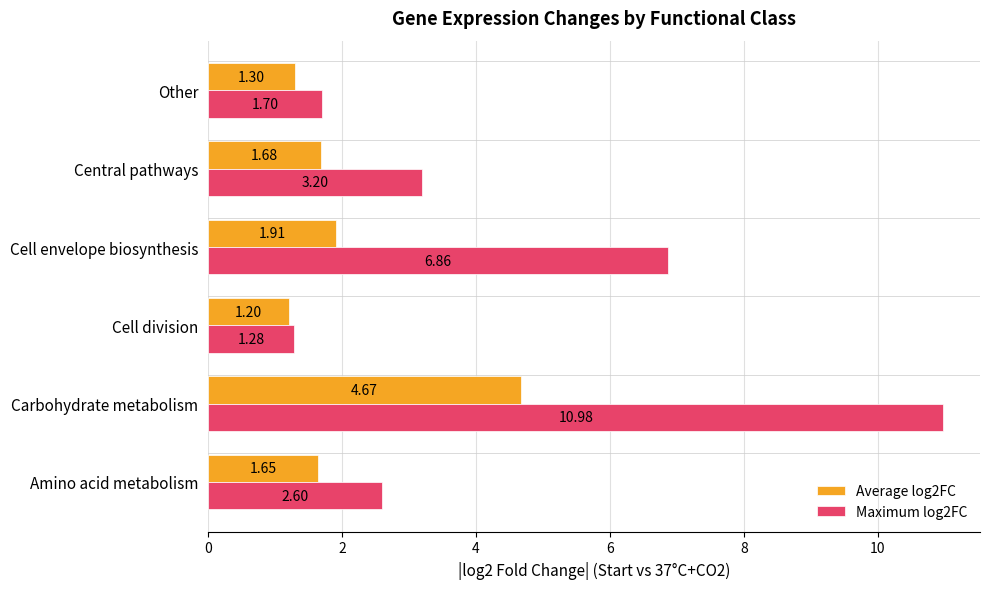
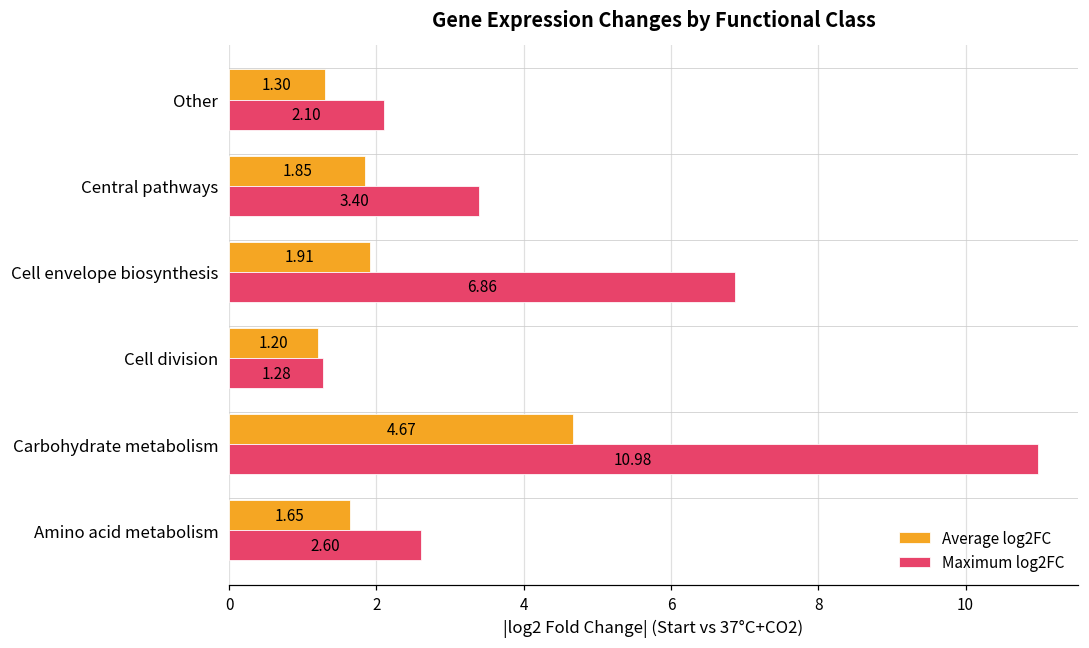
Maximum log2FC, Other: 1.70 -> 2.10
Average log2FC, Central pathways: 1.68 -> 1.85
Maximum log2FC, Central pathways: 3.20 -> 3.40
